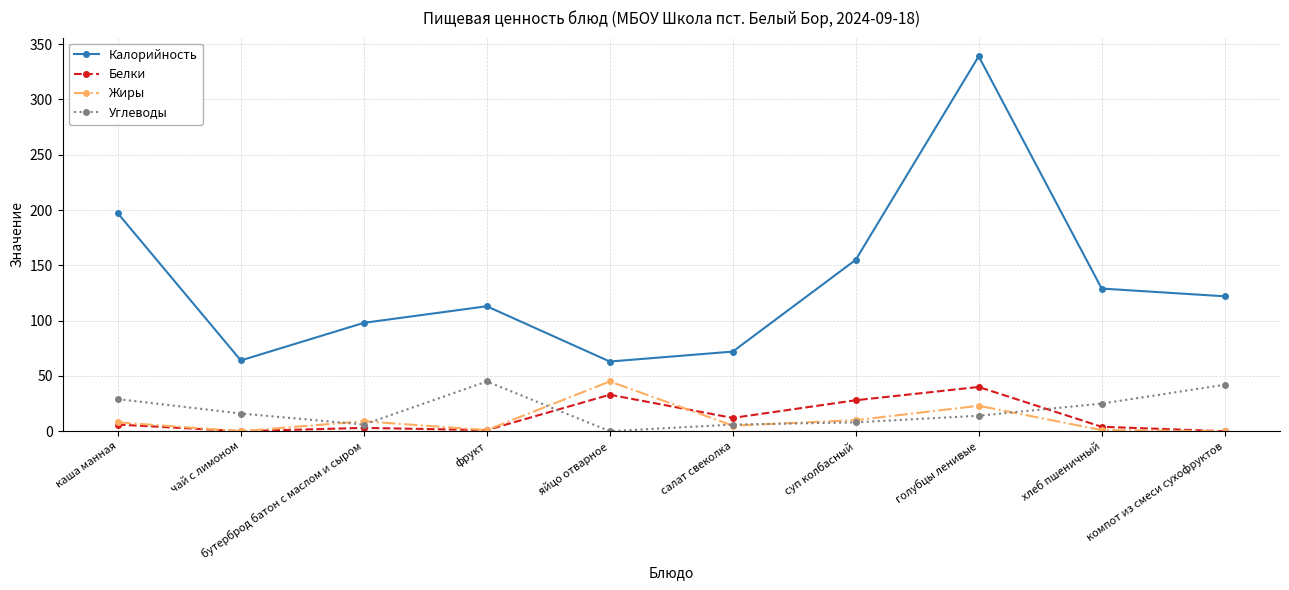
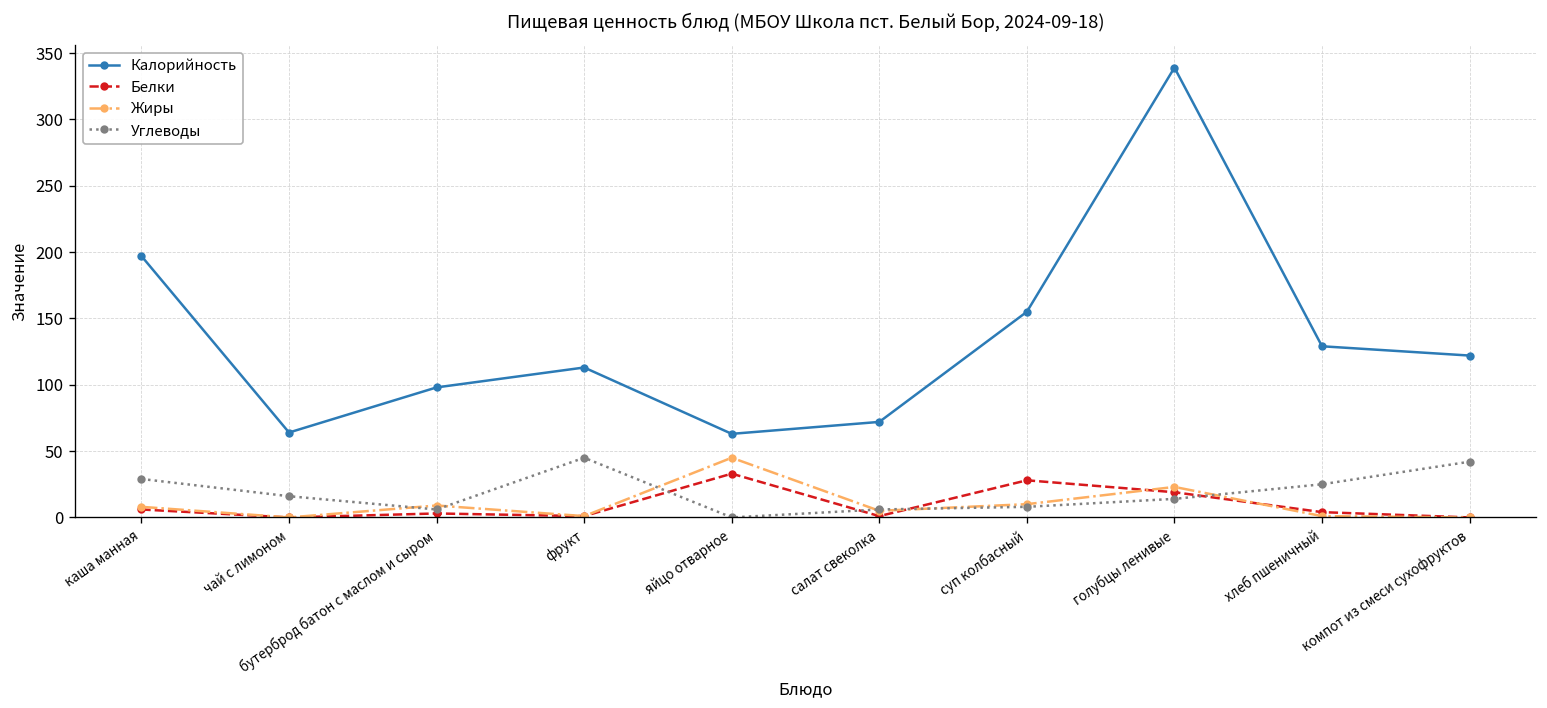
Белки, салат свеколка: 12 -> 1
Белки, голубцы ленивые: 40 -> 19
